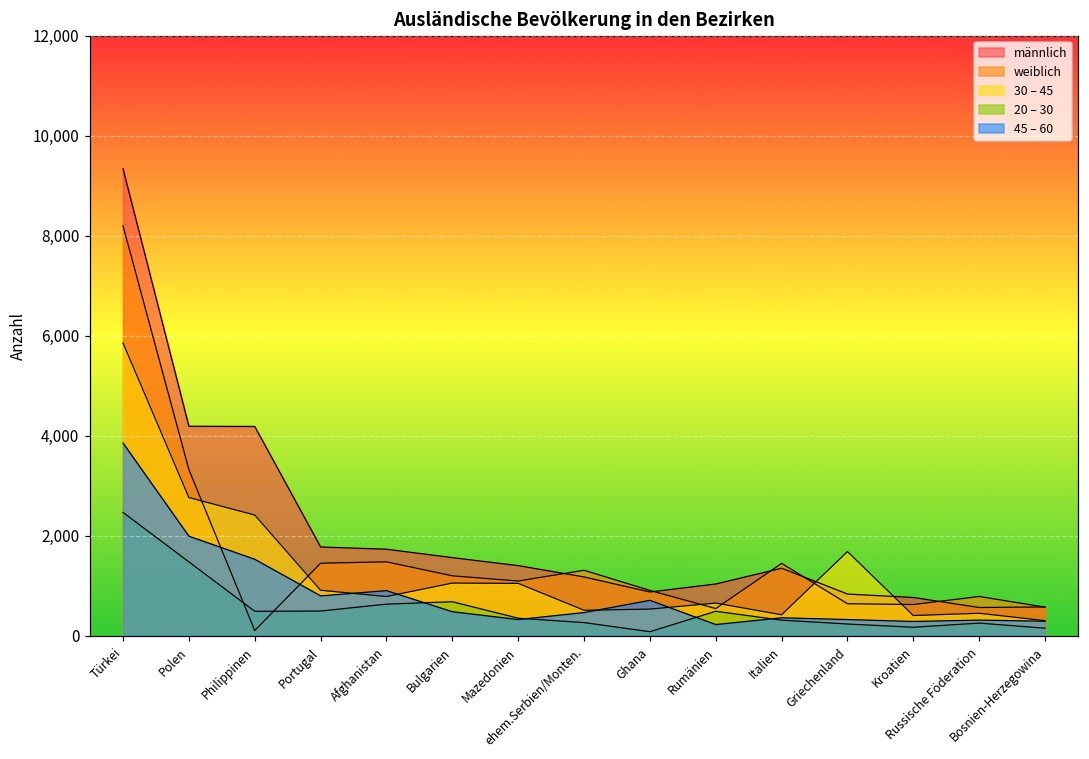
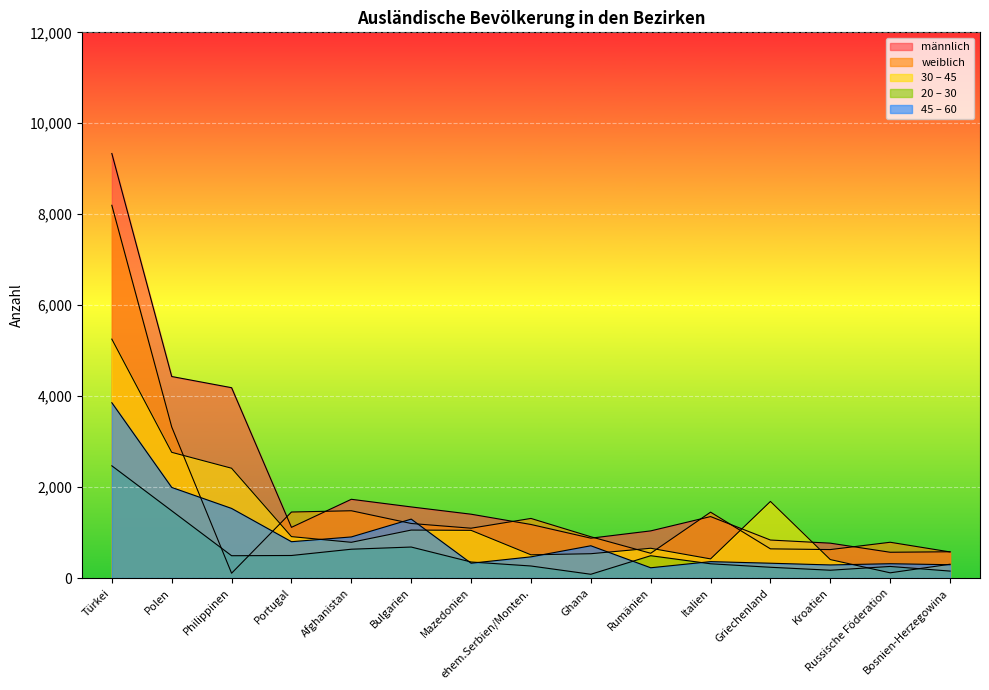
30 – 45, Türkei: 5,900 -> 5,300
männlich, Polen: 4,200 -> 4,400
männlich, Portugal: 1,800 -> 1,100
45 – 60, Bulgarien: 500 -> 1,300
30 – 45, Russische Föderation: 500 -> 100
